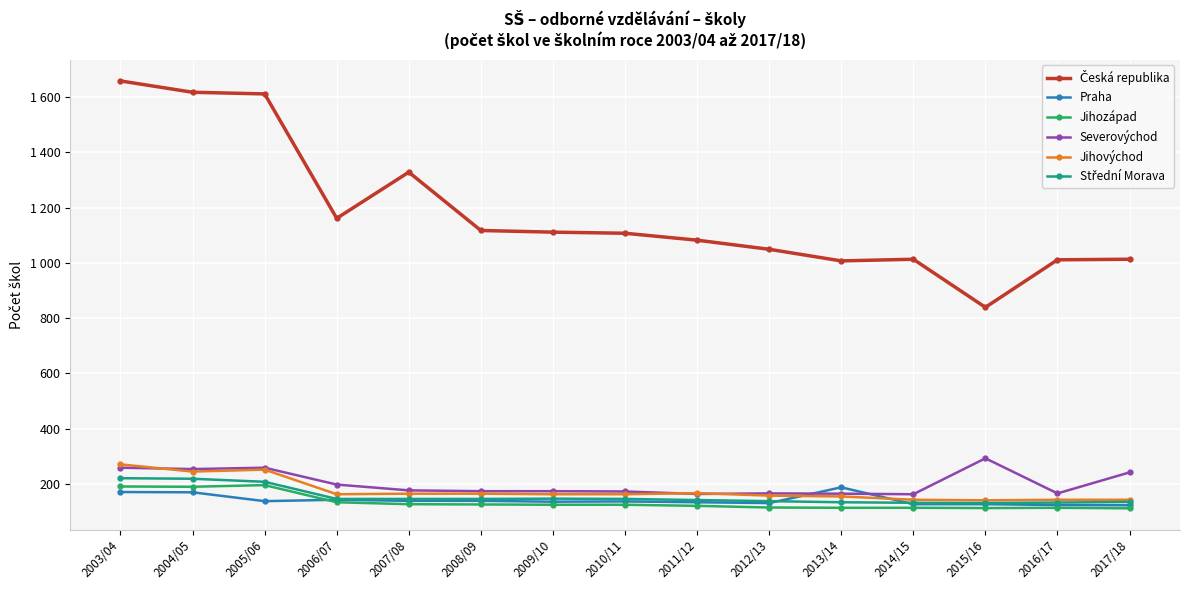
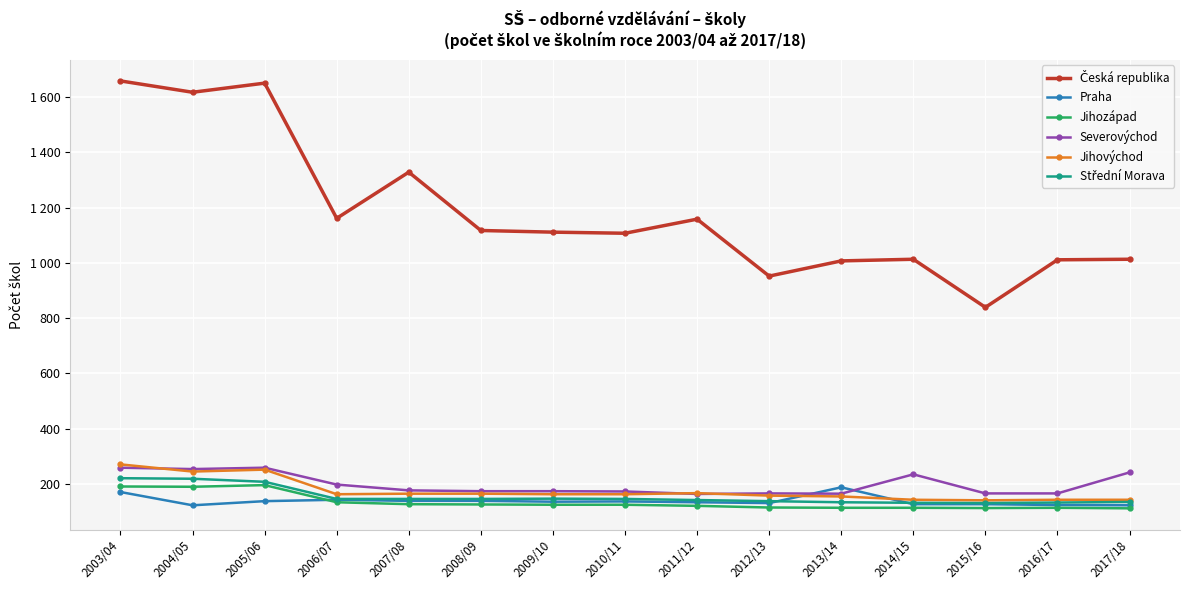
Praha, 2004/05: 170 -> 120
Česká republika, 2005/06: 1610 -> 1650
Česká republika, 2011/12: 1080 -> 1160
Česká republika, 2012/13: 1050 -> 950
Severovýchod, 2014/15: 160 -> 240
Severovýchod, 2015/16: 290 -> 170
